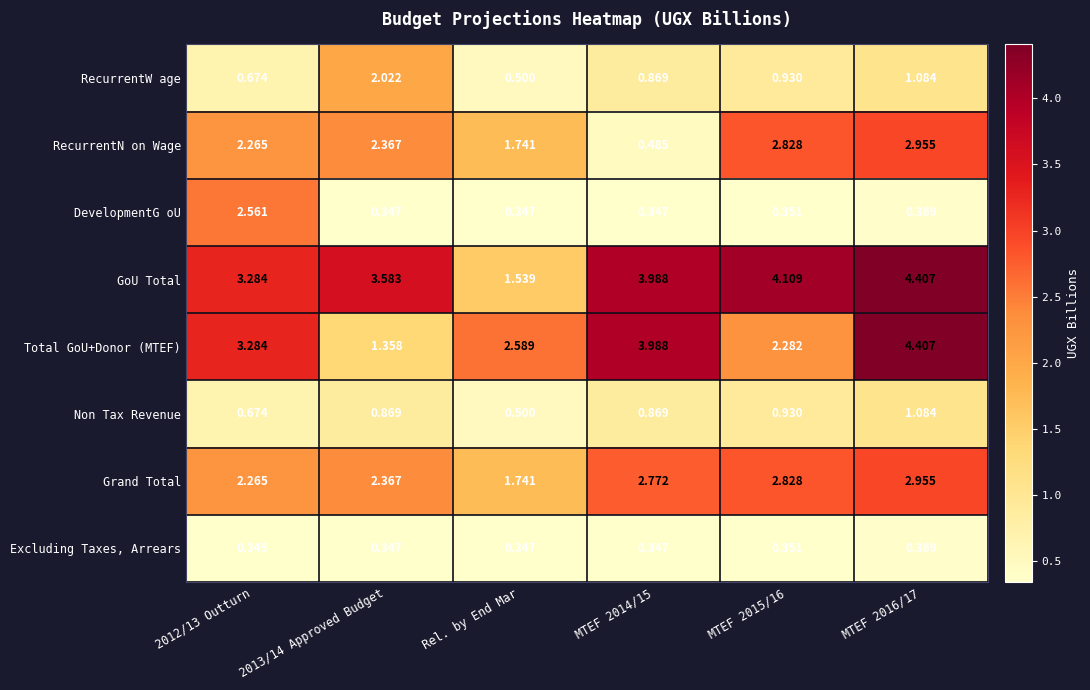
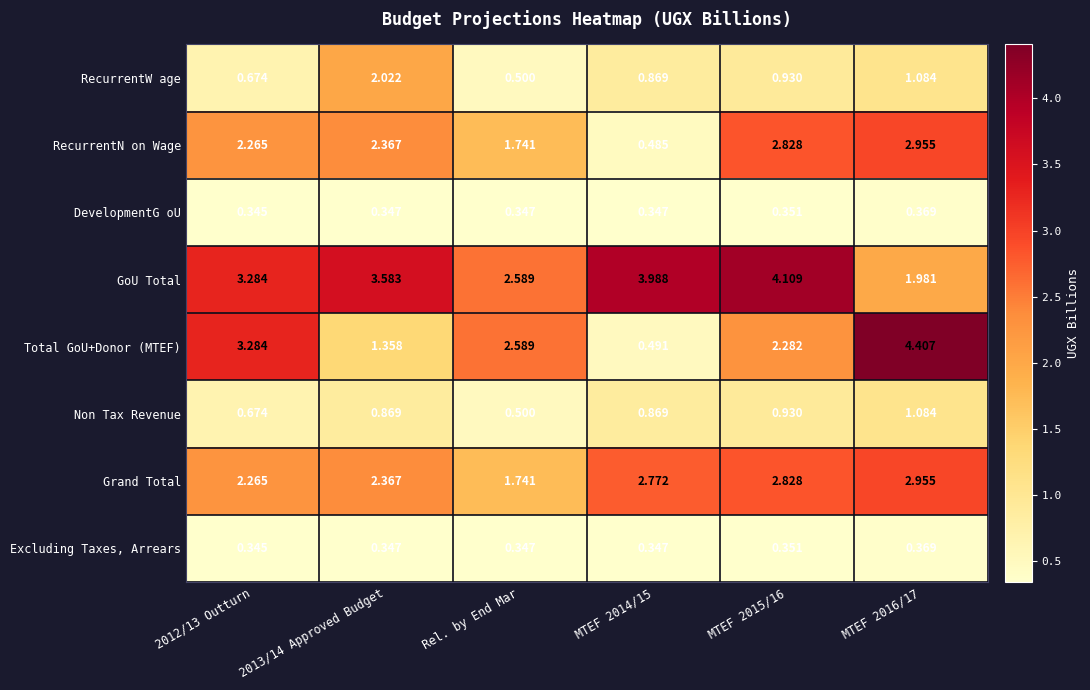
DevelopmentG oU, 2012/13 Outturn: 2.561 -> 0.345
GoU Total, Rel. by End Mar: 1.539 -> 2.589
GoU Total, MTEF 2016/17: 4.407 -> 1.981
Total GoU+Donor (MTEF), MTEF 2014/15: 3.988 -> 0.491
